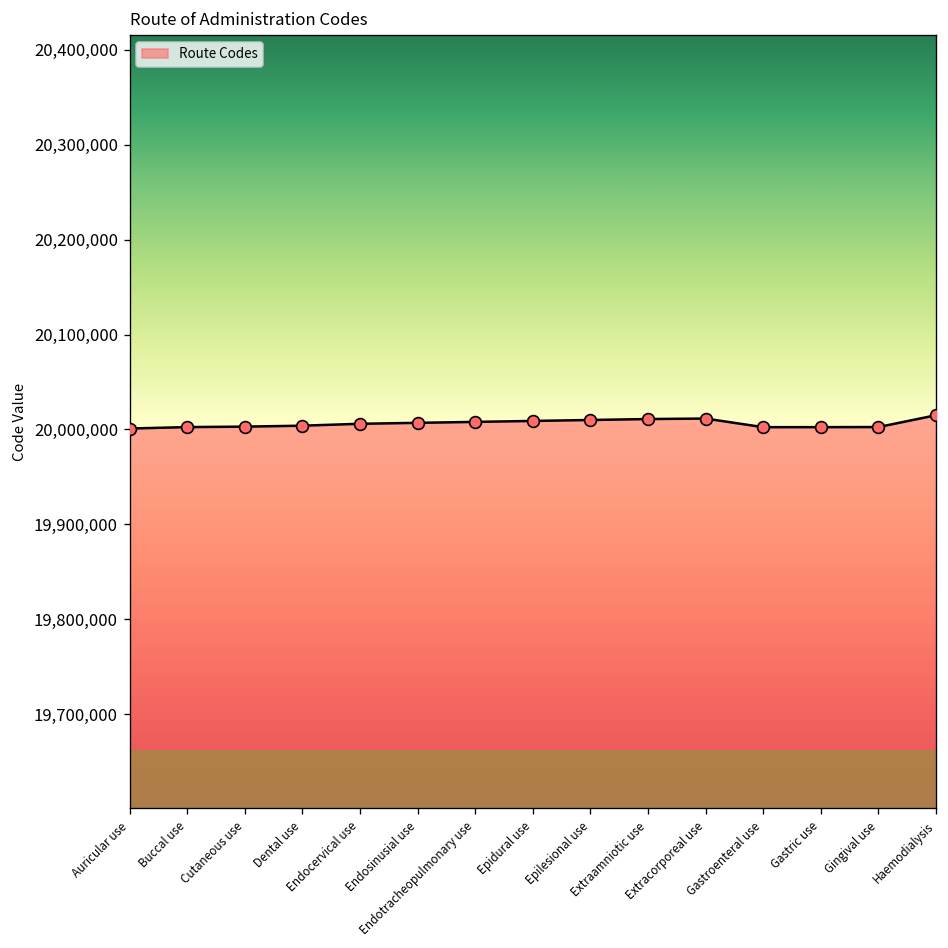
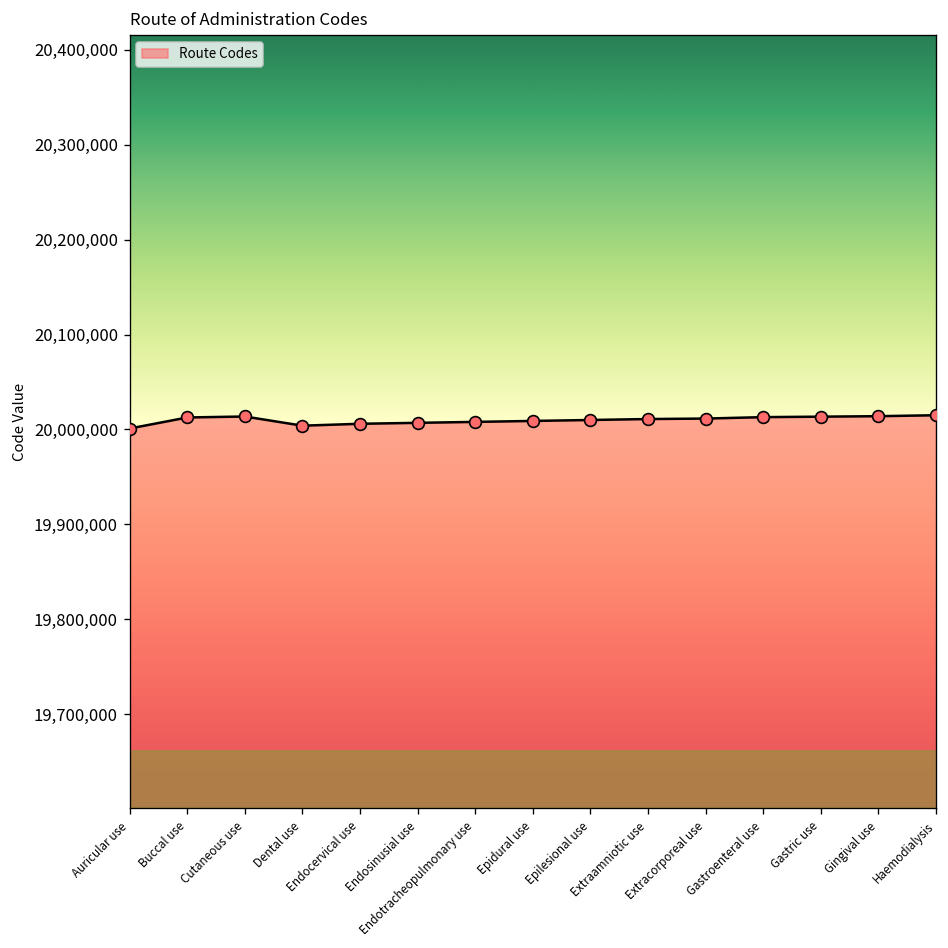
Buccal use: 20,000,000 -> 20,010,000
Cutaneous use: 20,000,000 -> 20,010,000
Gastroenteral use: 20,000,000 -> 20,010,000
Gastric use: 20,000,000 -> 20,010,000
Gingival use: 20,000,000 -> 20,010,000
